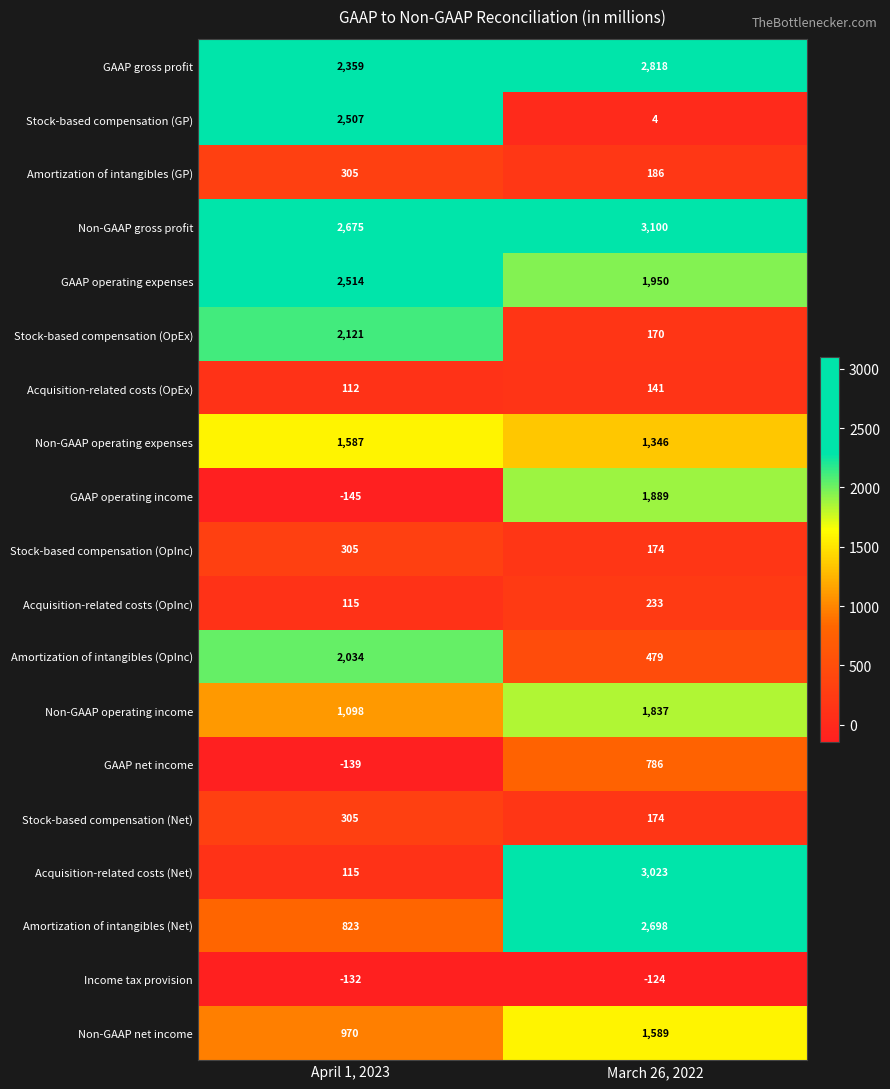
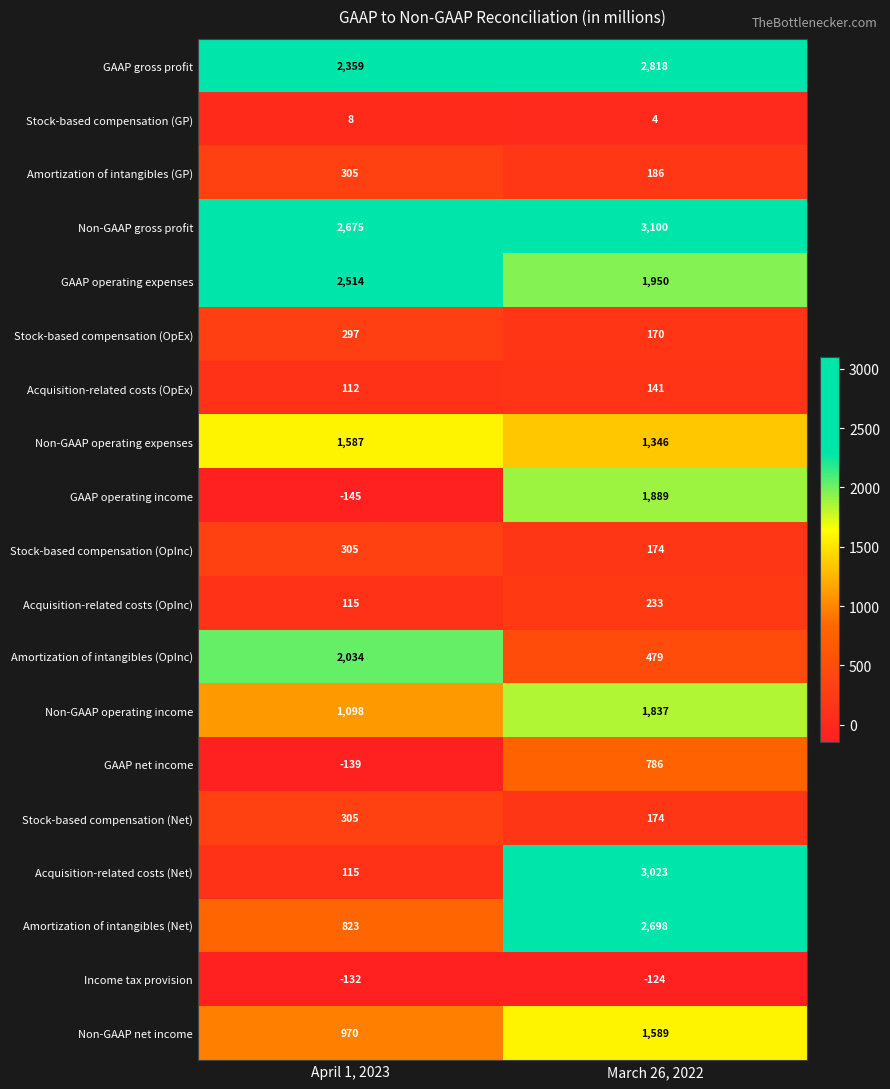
Stock-based compensation (GP), April 1, 2023: 2,507 -> 8
Stock-based compensation (OpEx), April 1, 2023: 2,121 -> 297
